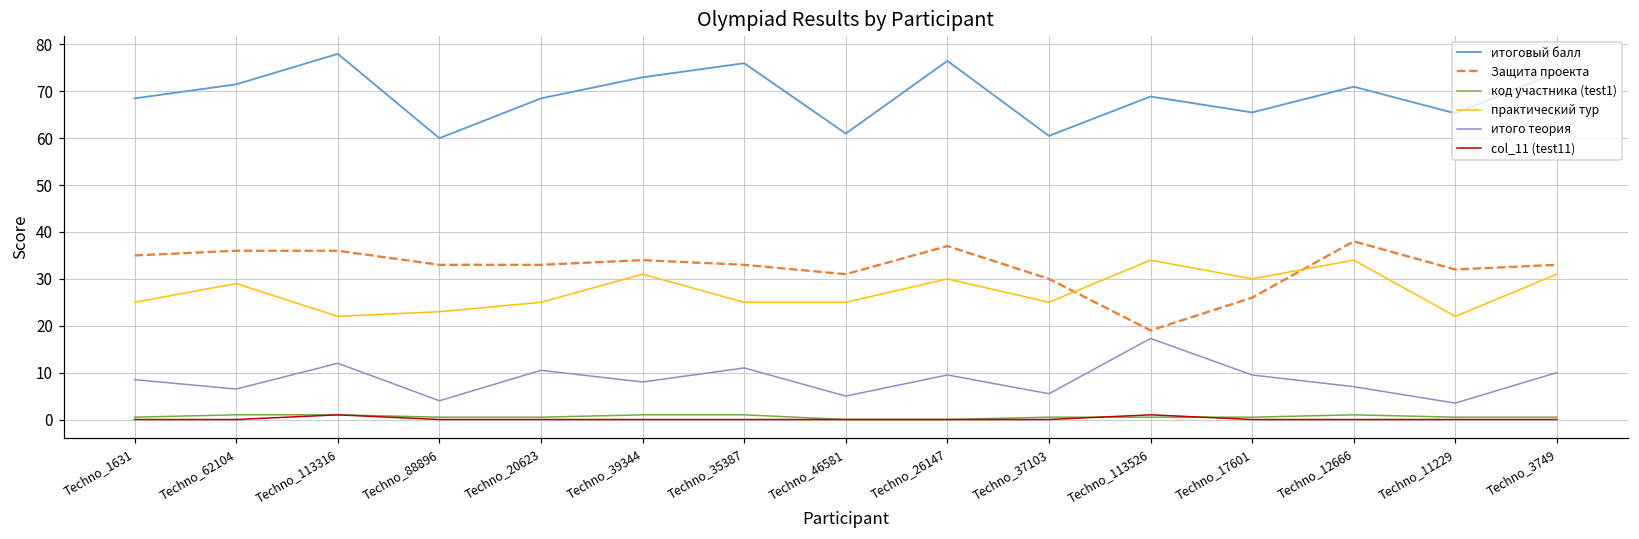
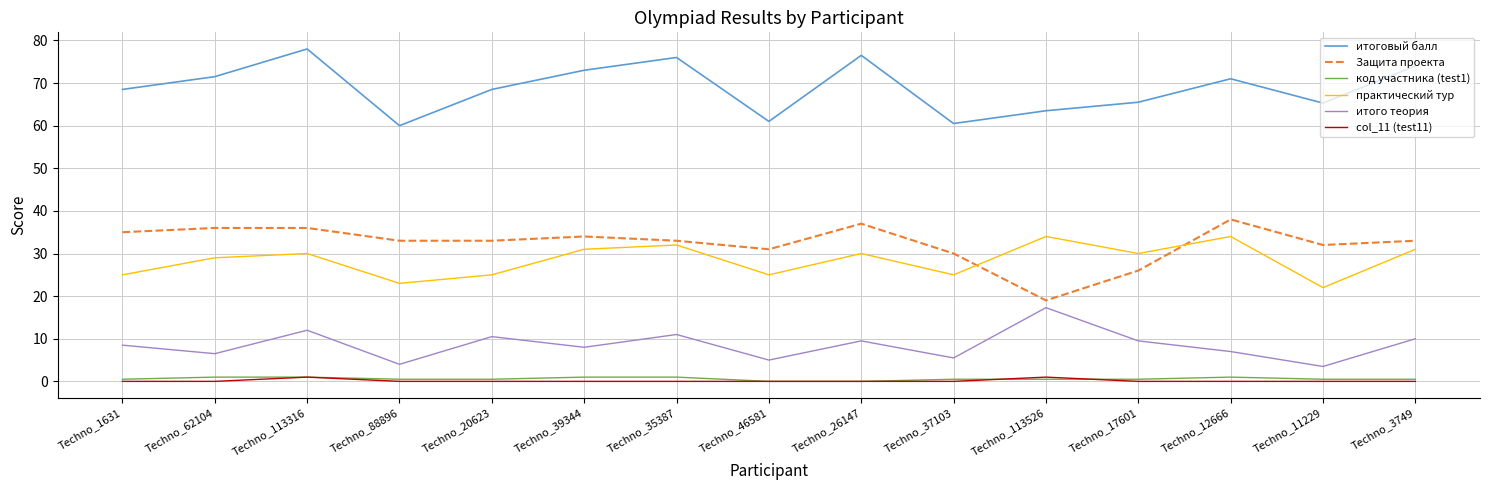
практический тур, Techno_113316: 22 -> 30
практический тур, Techno_35387: 25 -> 32
итоговый балл, Techno_113526: 69 -> 64
